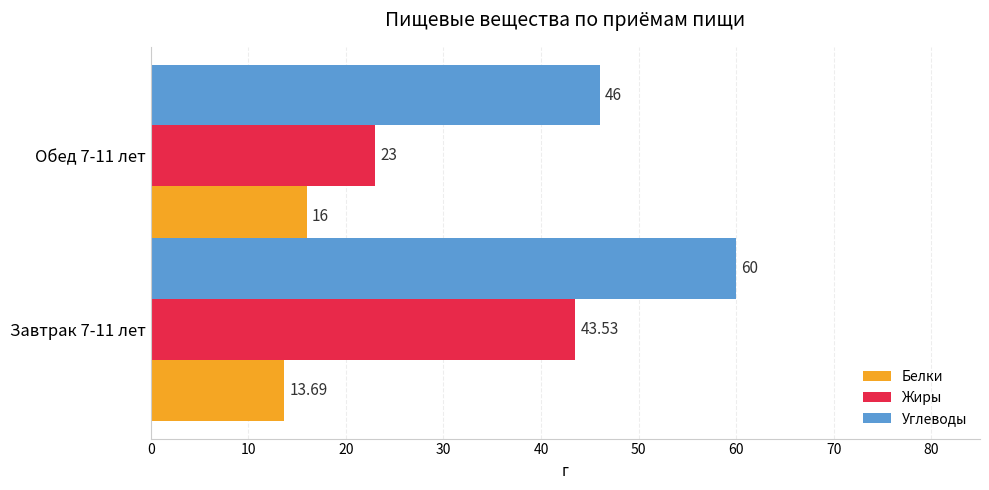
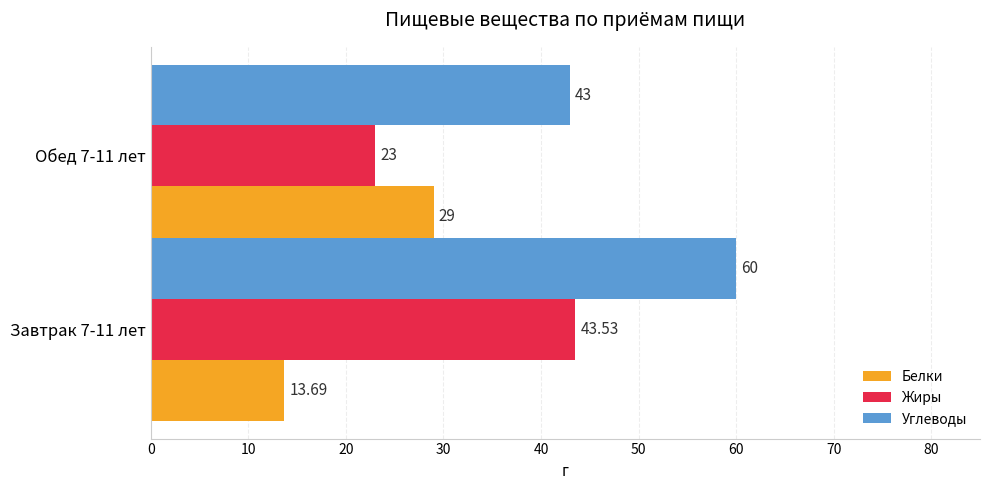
Углеводы, Обед 7-11 лет: 46 -> 43
Белки, Обед 7-11 лет: 16 -> 29
